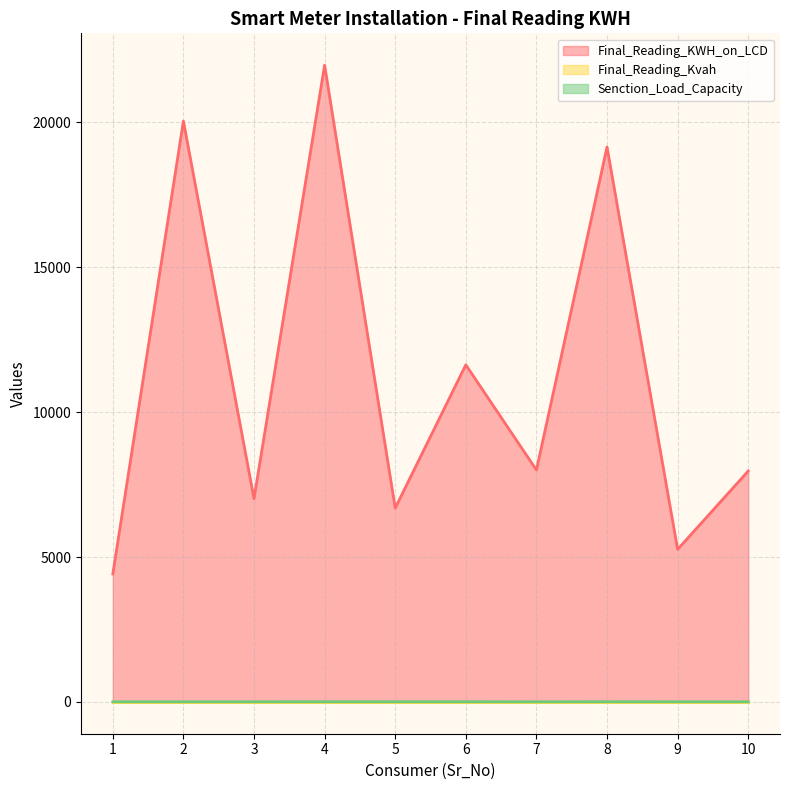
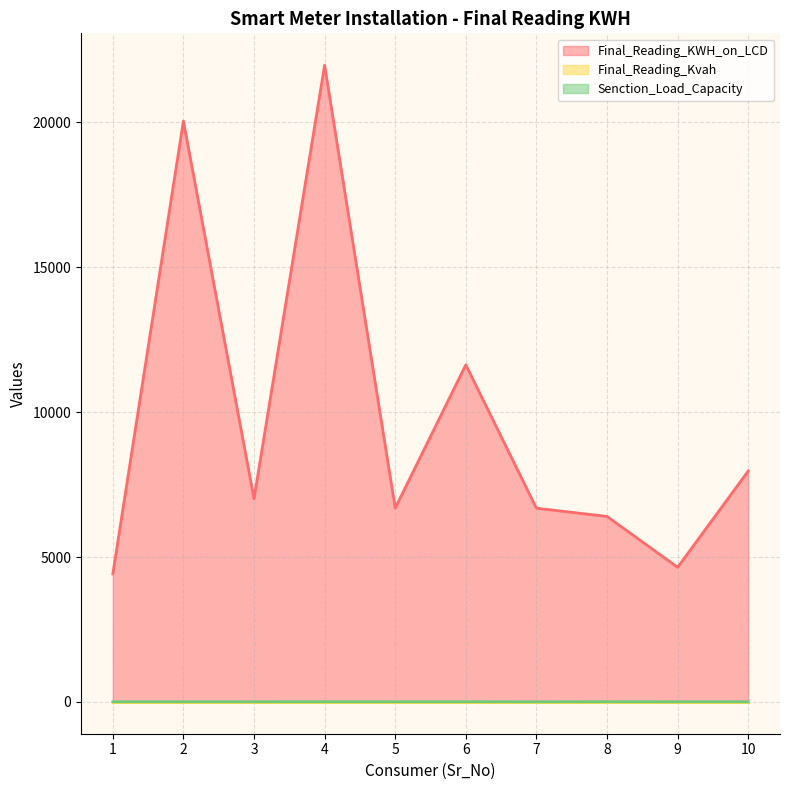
Final_Reading_KWH_on_LCD, 7: 8000 -> 6700
Final_Reading_KWH_on_LCD, 8: 19200 -> 6400
Final_Reading_KWH_on_LCD, 9: 5300 -> 4600
